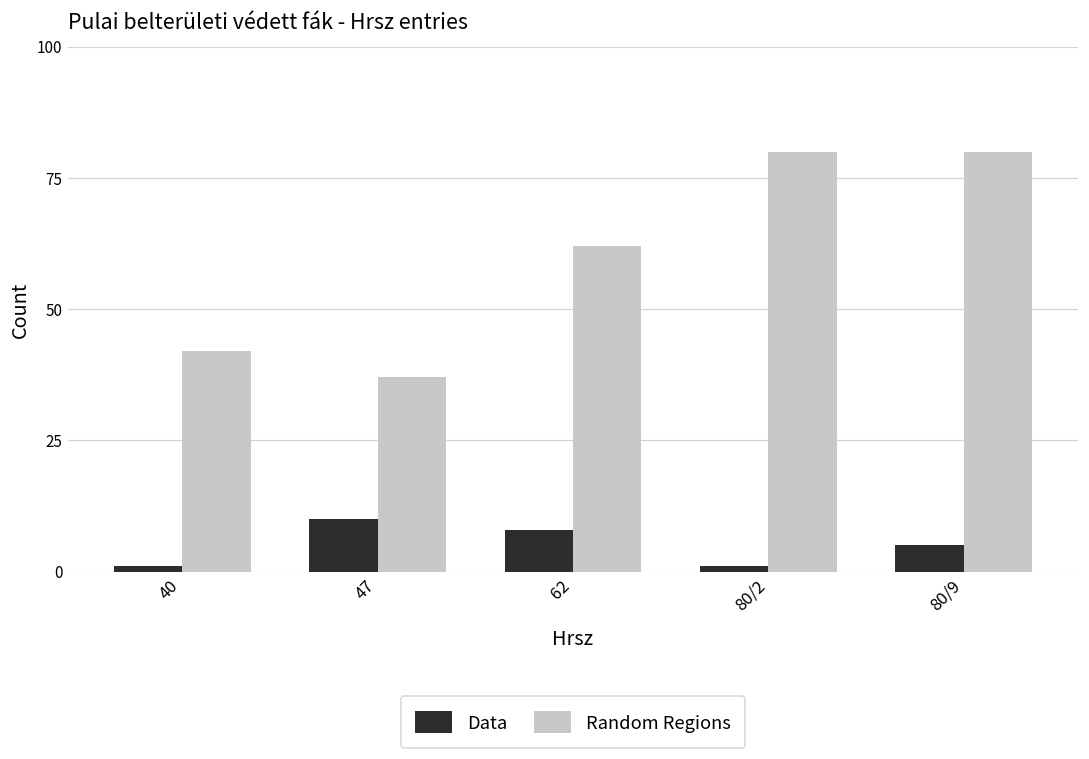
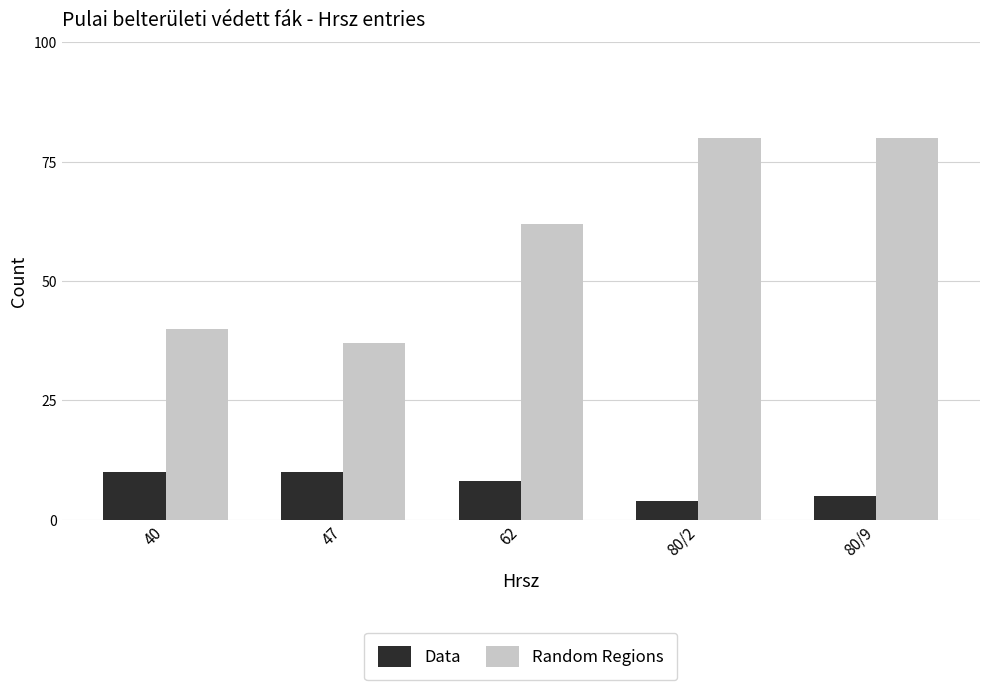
Data, 40: 1 -> 10
Random Regions, 40: 42 -> 40
Data, 80/2: 1 -> 4
